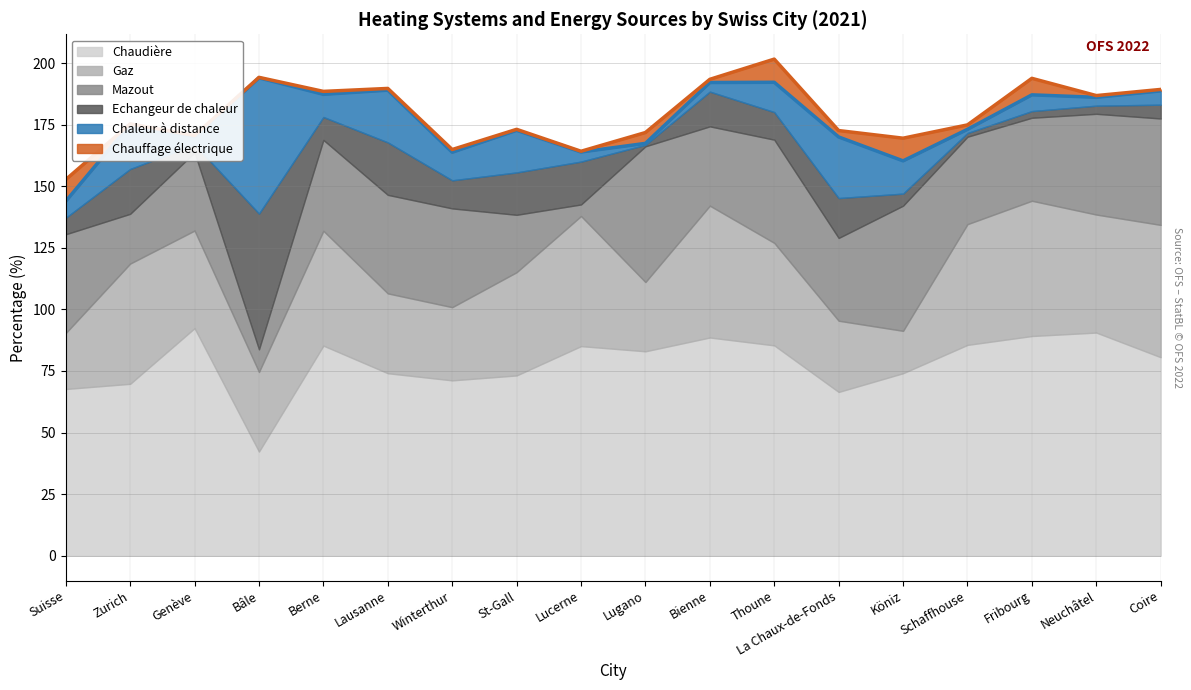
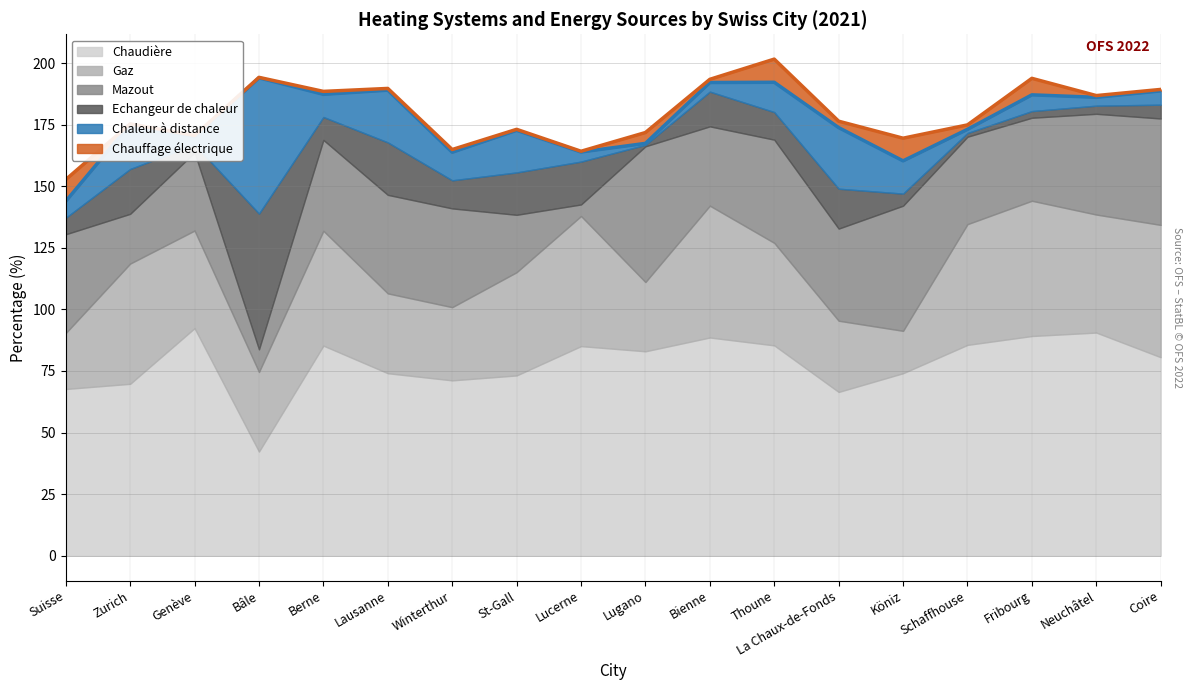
Mazout, La Chaux-de-Fonds: 34 -> 37
